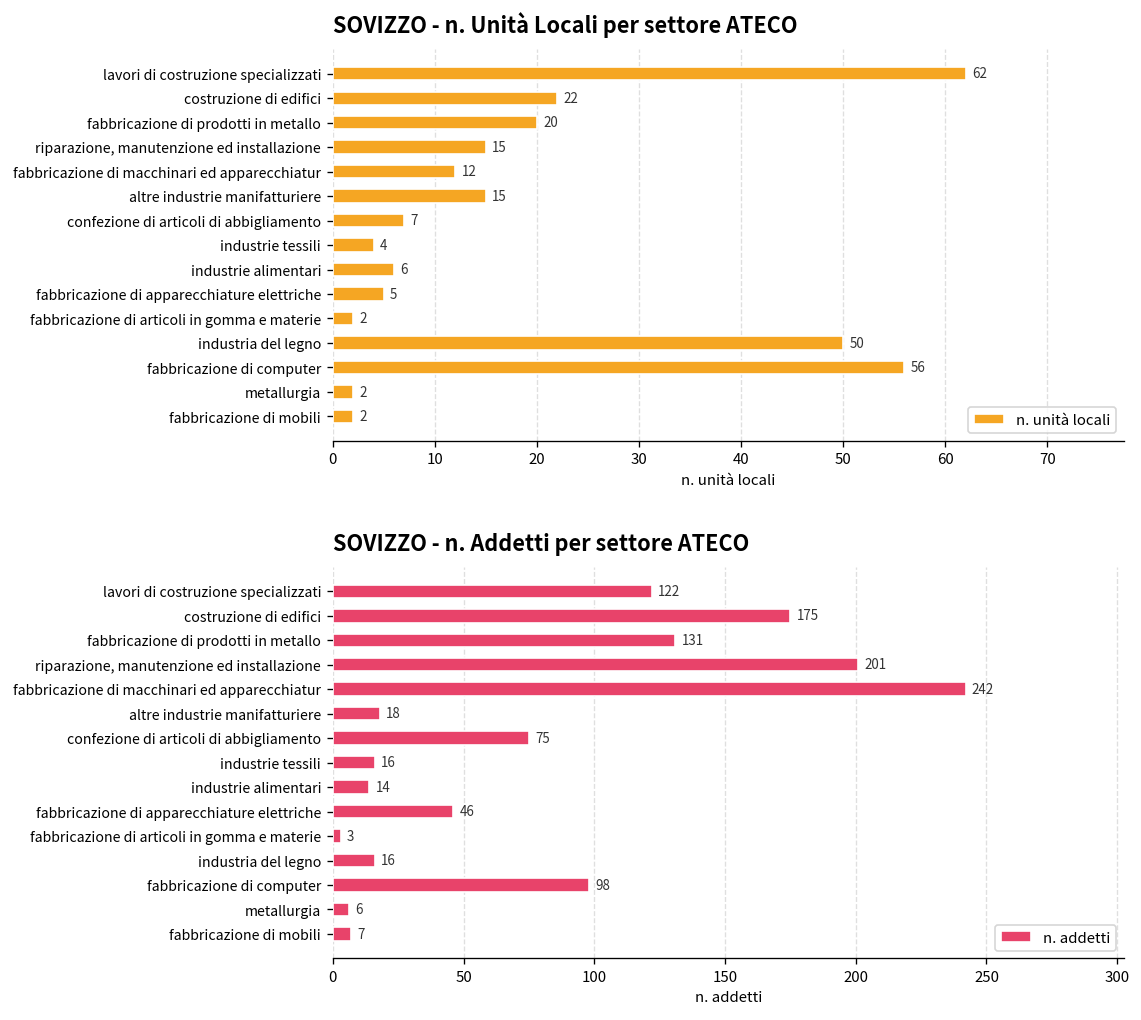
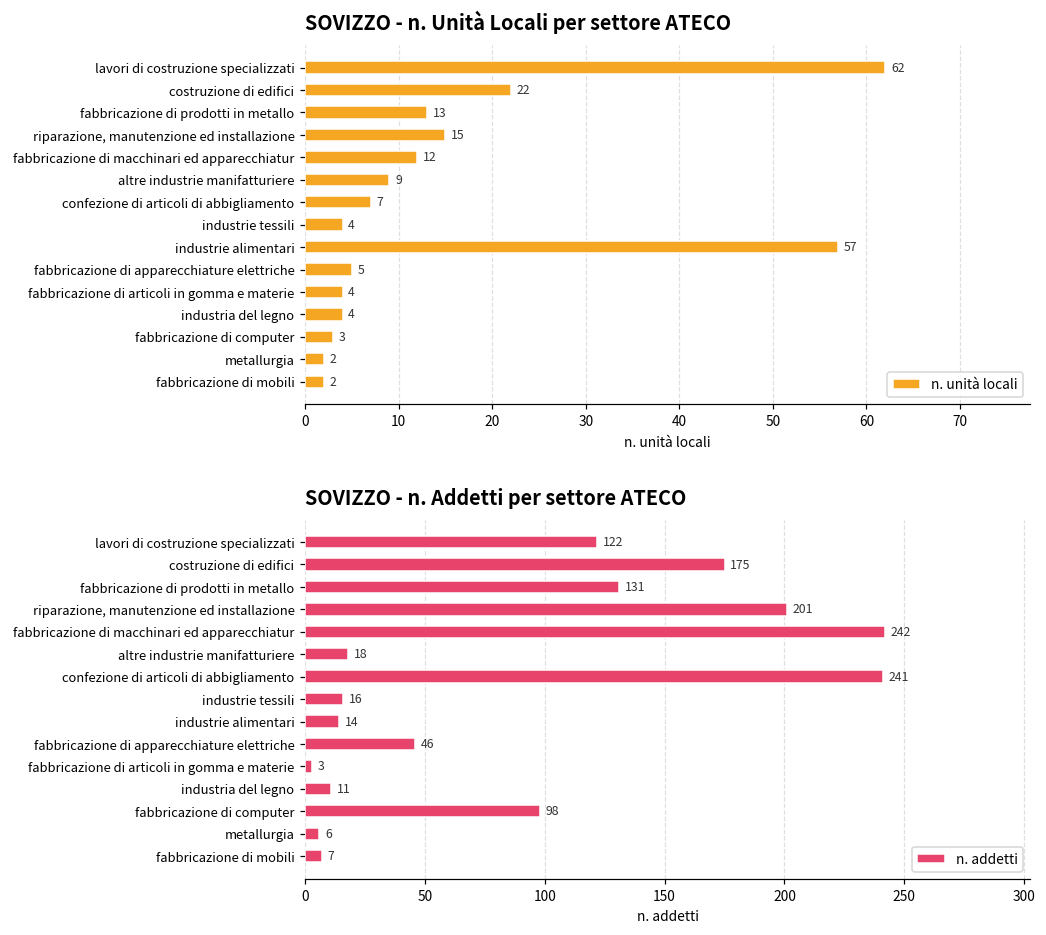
SOVIZZO - n. Unità Locali per settore ATECO, fabbricazione di prodotti in metallo: 20 -> 13
SOVIZZO - n. Unità Locali per settore ATECO, altre industrie manifatturiere: 15 -> 9
SOVIZZO - n. Unità Locali per settore ATECO, industrie alimentari: 6 -> 57
SOVIZZO - n. Unità Locali per settore ATECO, fabbricazione di articoli in gomma e materie: 2 -> 4
SOVIZZO - n. Unità Locali per settore ATECO, industria del legno: 50 -> 4
SOVIZZO - n. Unità Locali per settore ATECO, fabbricazione di computer: 56 -> 3
SOVIZZO - n. Addetti per settore ATECO, confezione di articoli di abbigliamento: 75 -> 241
SOVIZZO - n. Addetti per settore ATECO, industria del legno: 16 -> 11
